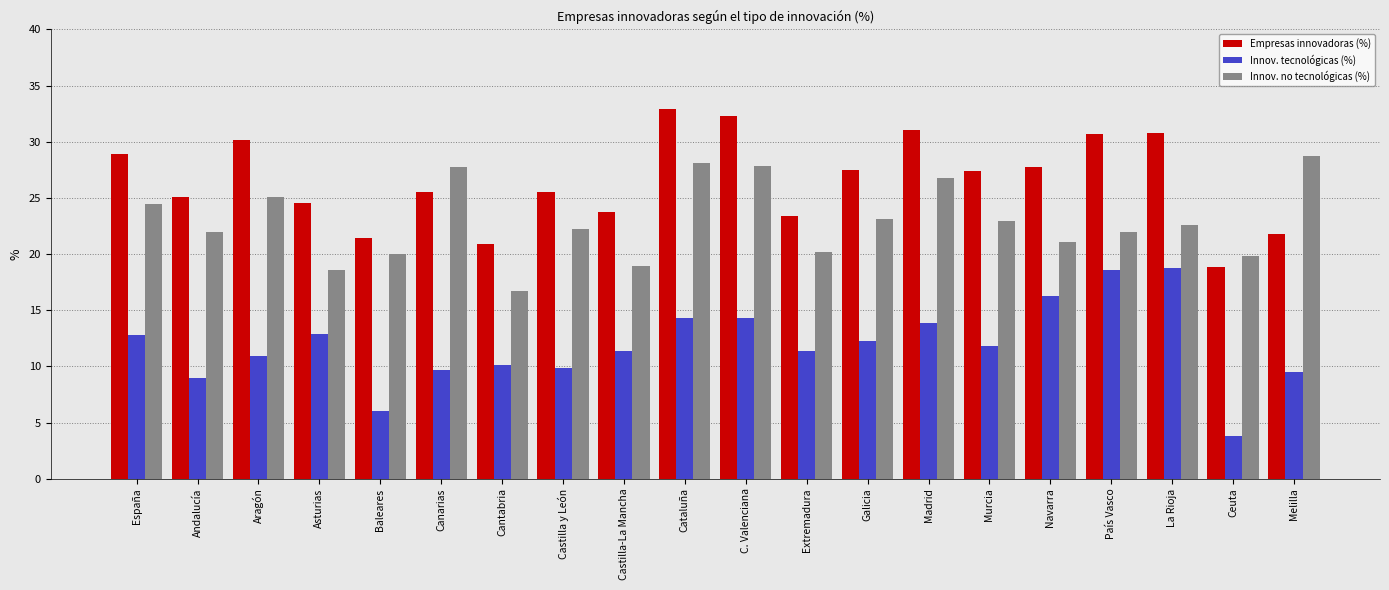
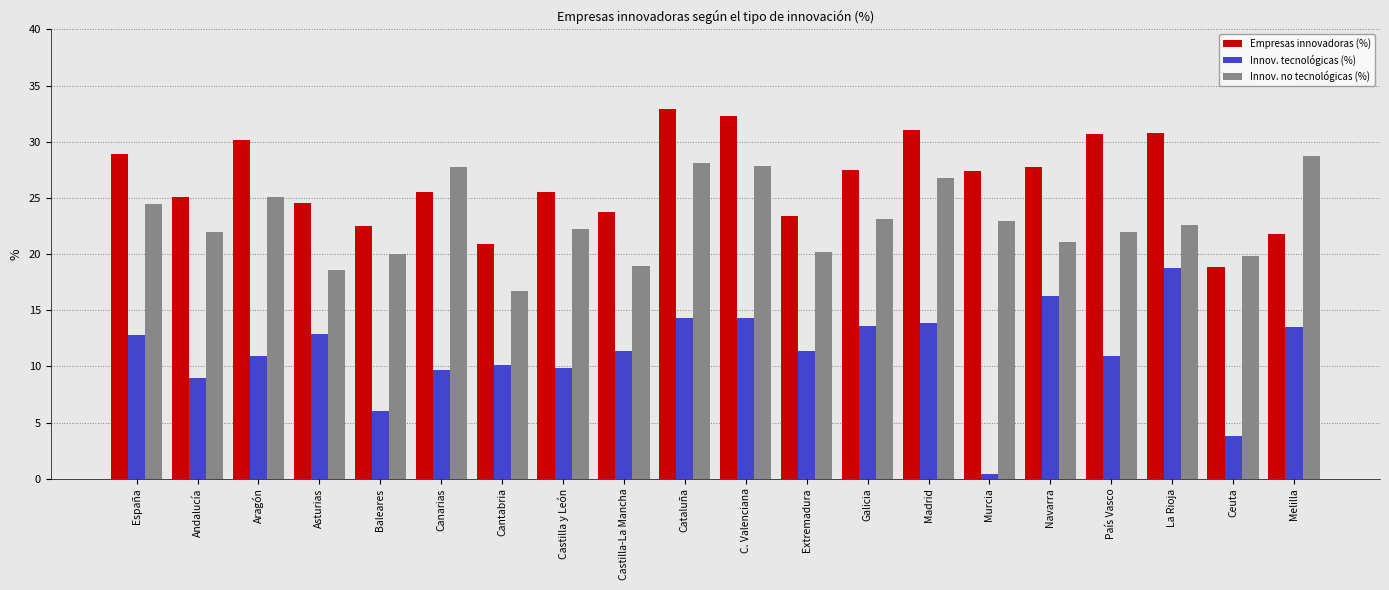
Empresas innovadoras (%), Baleares: 21.4 -> 22.5
Innov. tecnológicas (%), Galicia: 12.2 -> 13.6
Innov. tecnológicas (%), Murcia: 11.8 -> 0.4
Innov. tecnológicas (%), País Vasco: 18.5 -> 10.9
Innov. tecnológicas (%), Melilla: 9.5 -> 13.5
